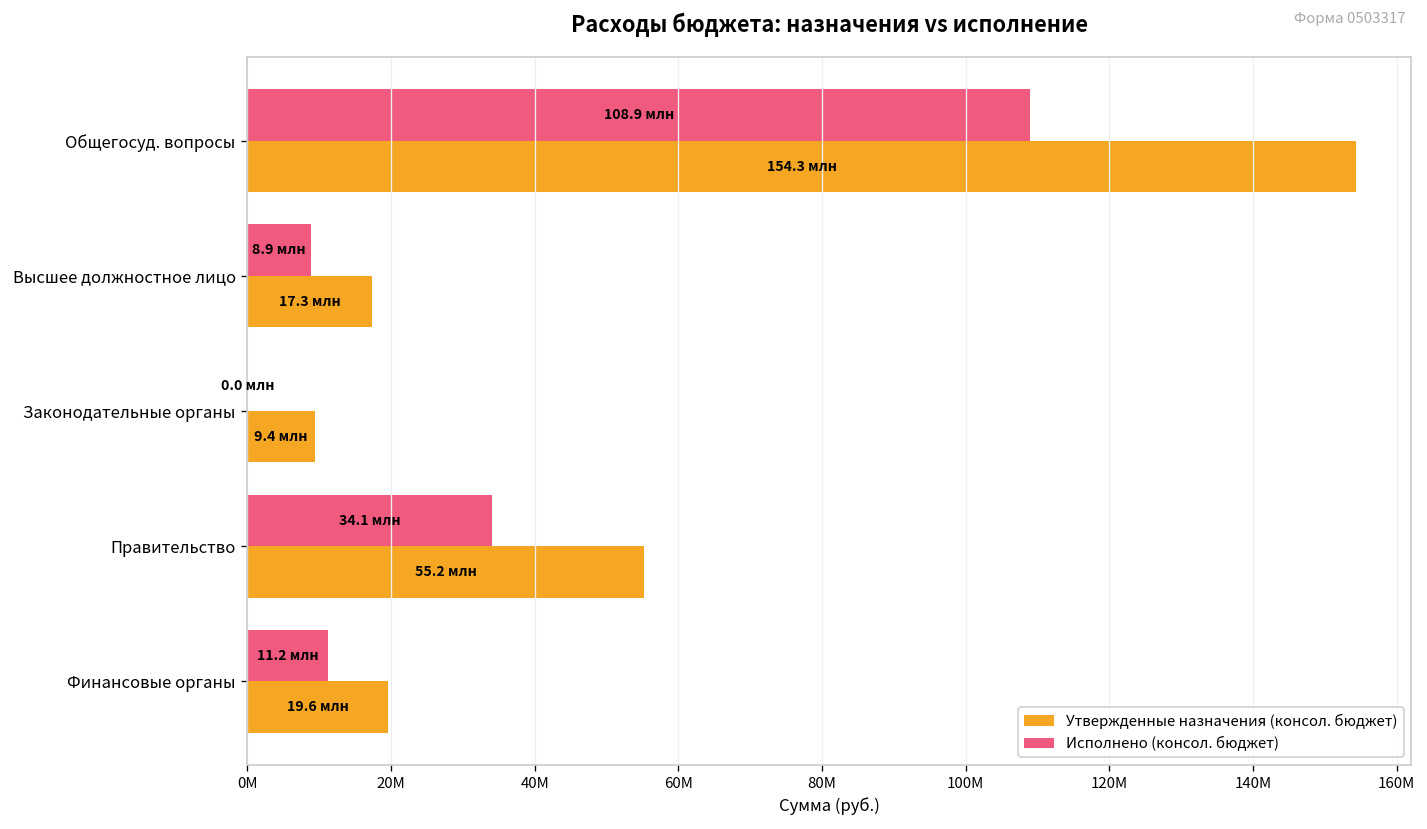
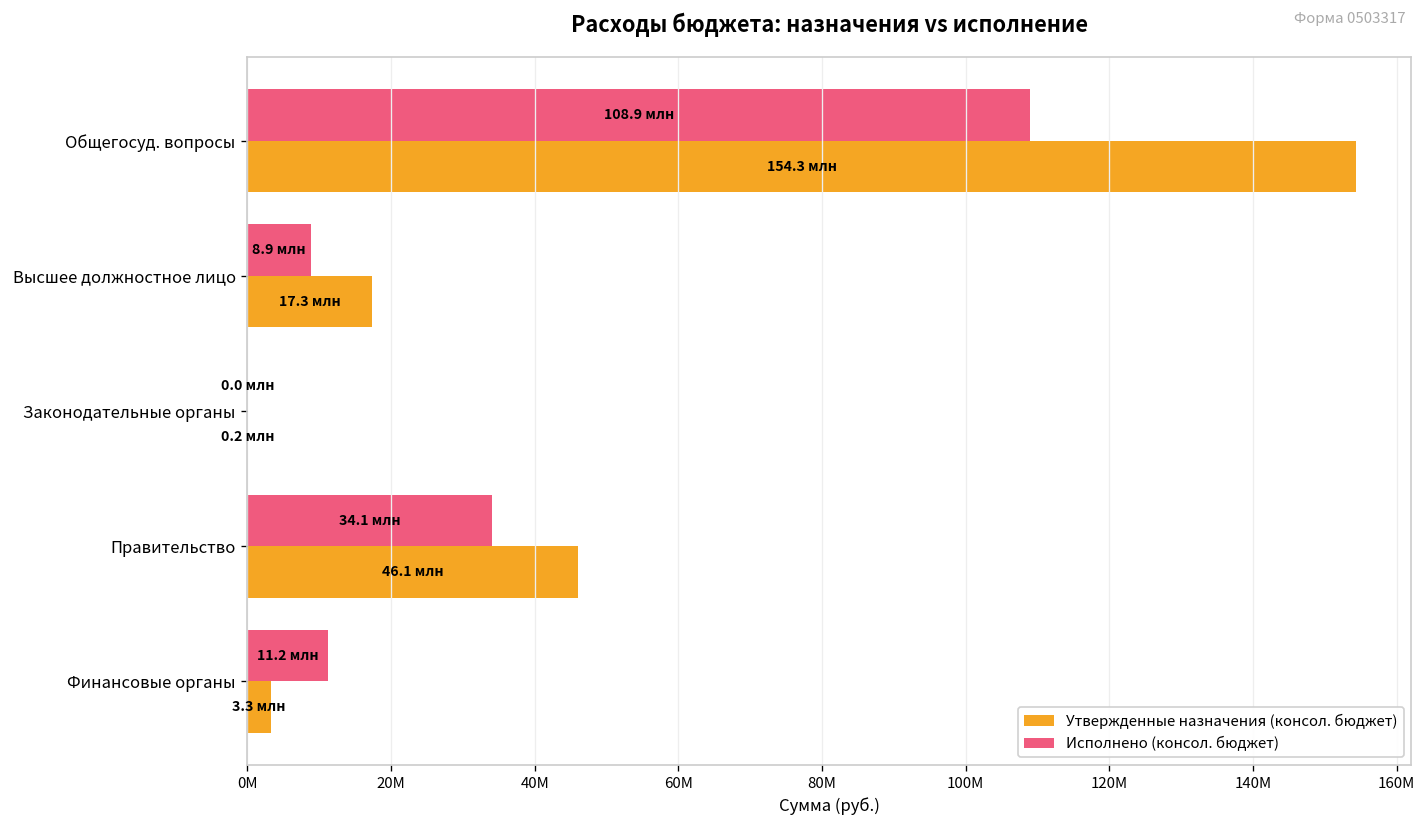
Утвержденные назначения (консол. бюджет), Законодательные органы: 9.4 -> 0.2
Утвержденные назначения (консол. бюджет), Правительство: 55.2 -> 46.1
Утвержденные назначения (консол. бюджет), Финансовые органы: 19.6 -> 3.3
